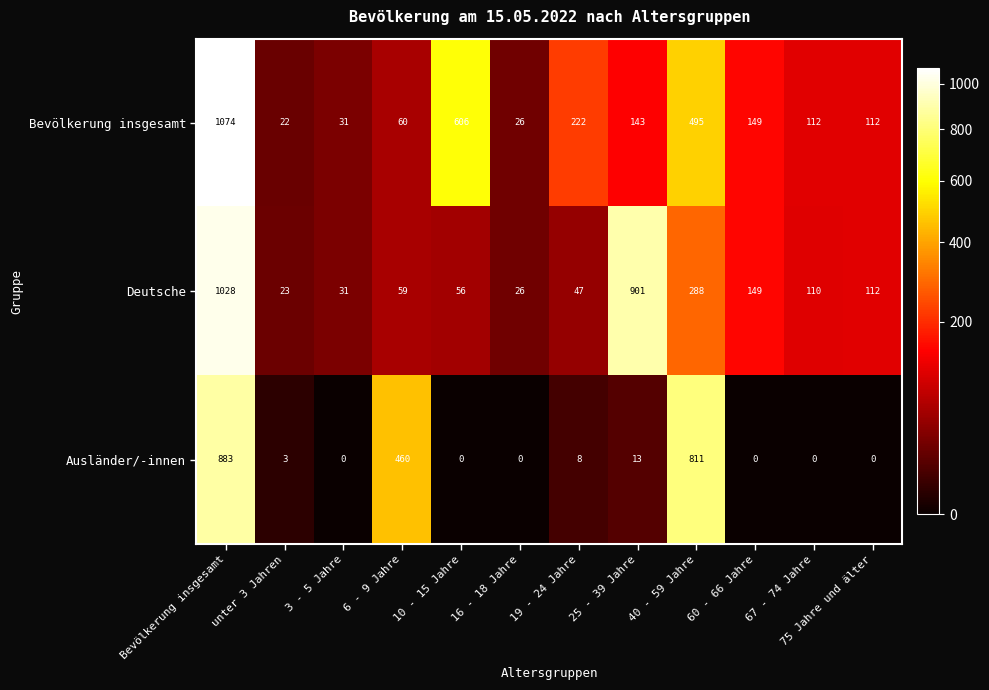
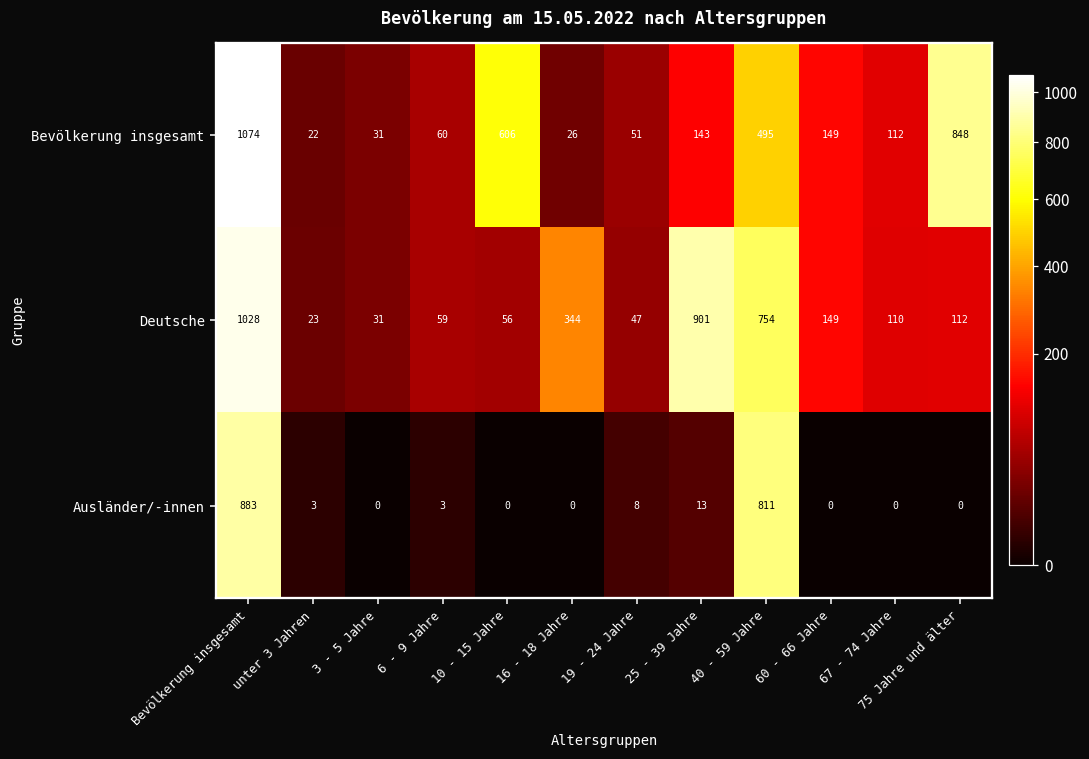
Bevölkerung insgesamt, 19 - 24 Jahre: 222 -> 51
Bevölkerung insgesamt, 75 Jahre und älter: 112 -> 848
Deutsche, 16 - 18 Jahre: 26 -> 344
Deutsche, 40 - 59 Jahre: 288 -> 754
Ausländer/-innen, 6 - 9 Jahre: 460 -> 3
